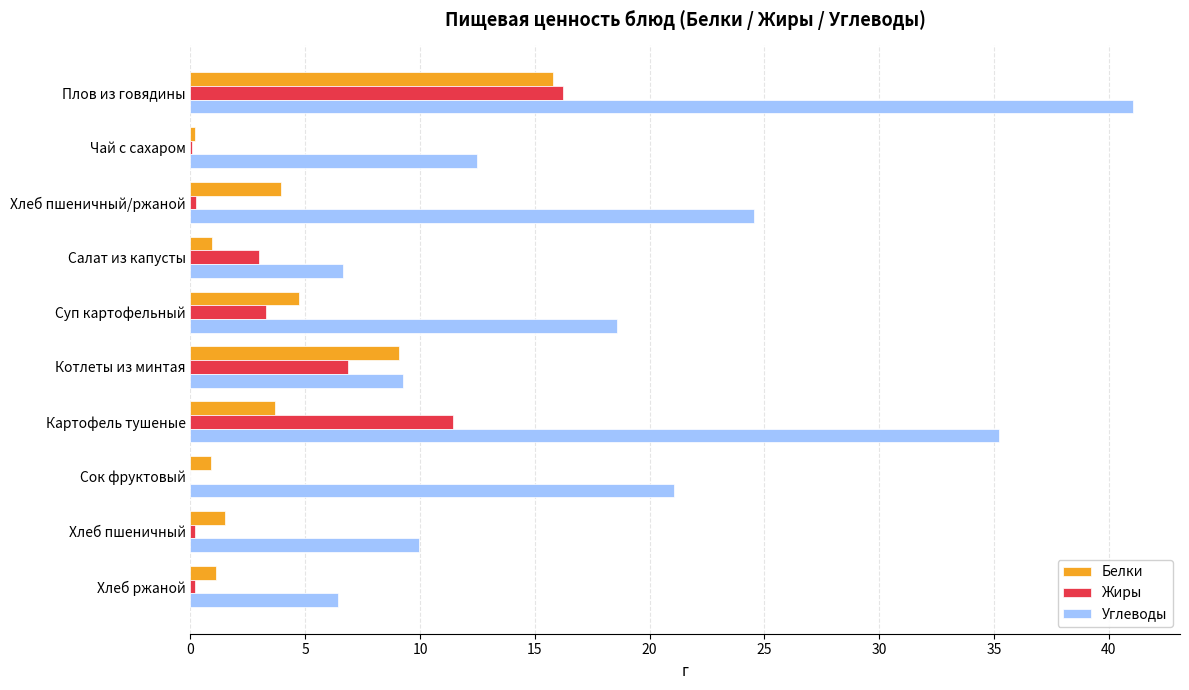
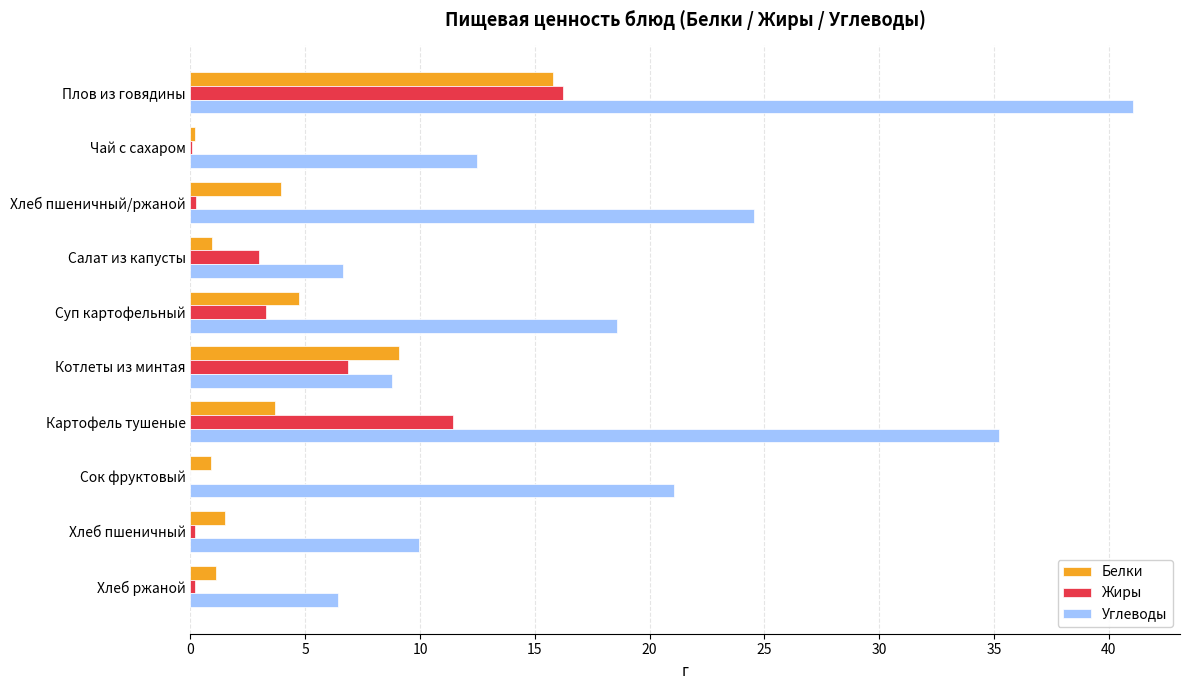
Углеводы, Котлеты из минтая: 9.3 -> 8.8
